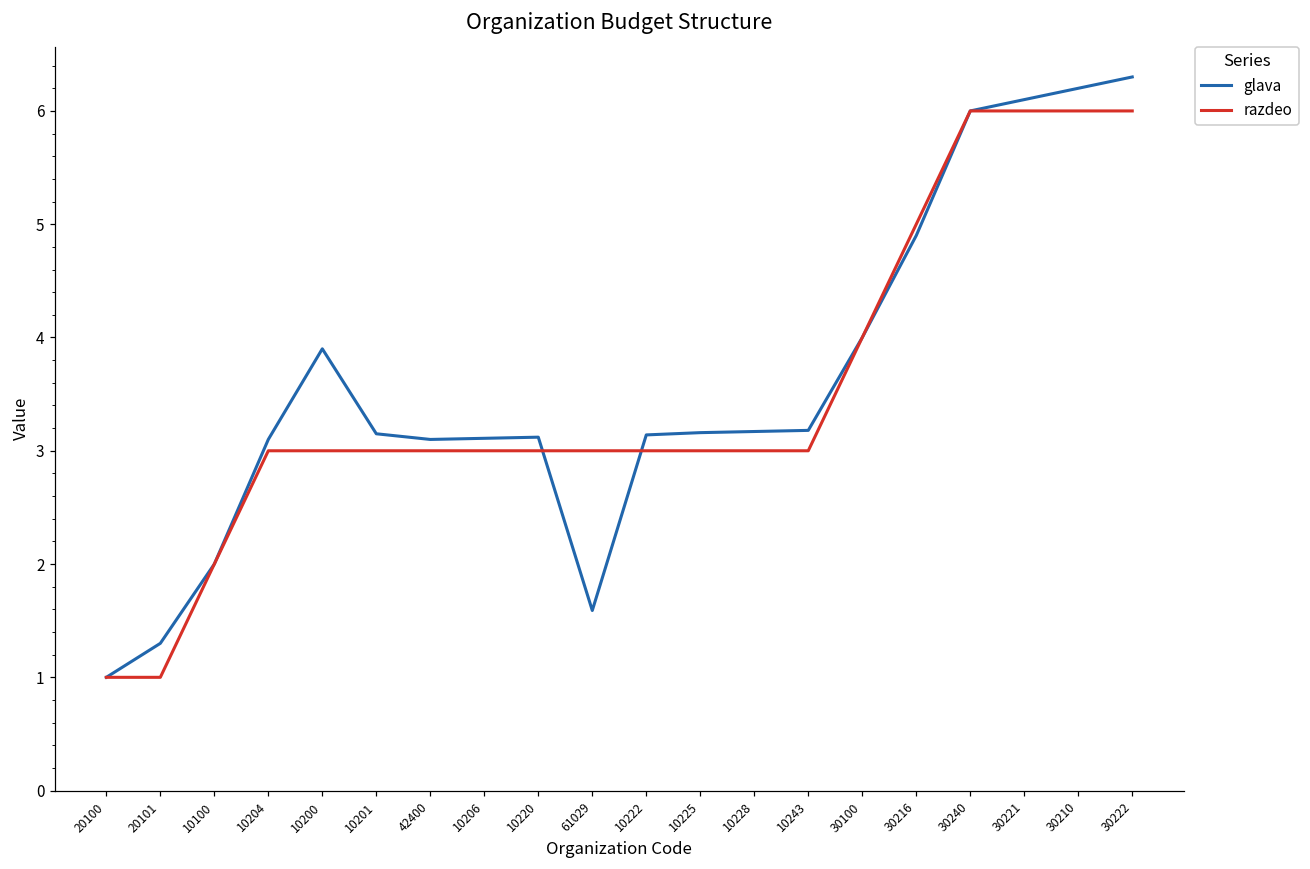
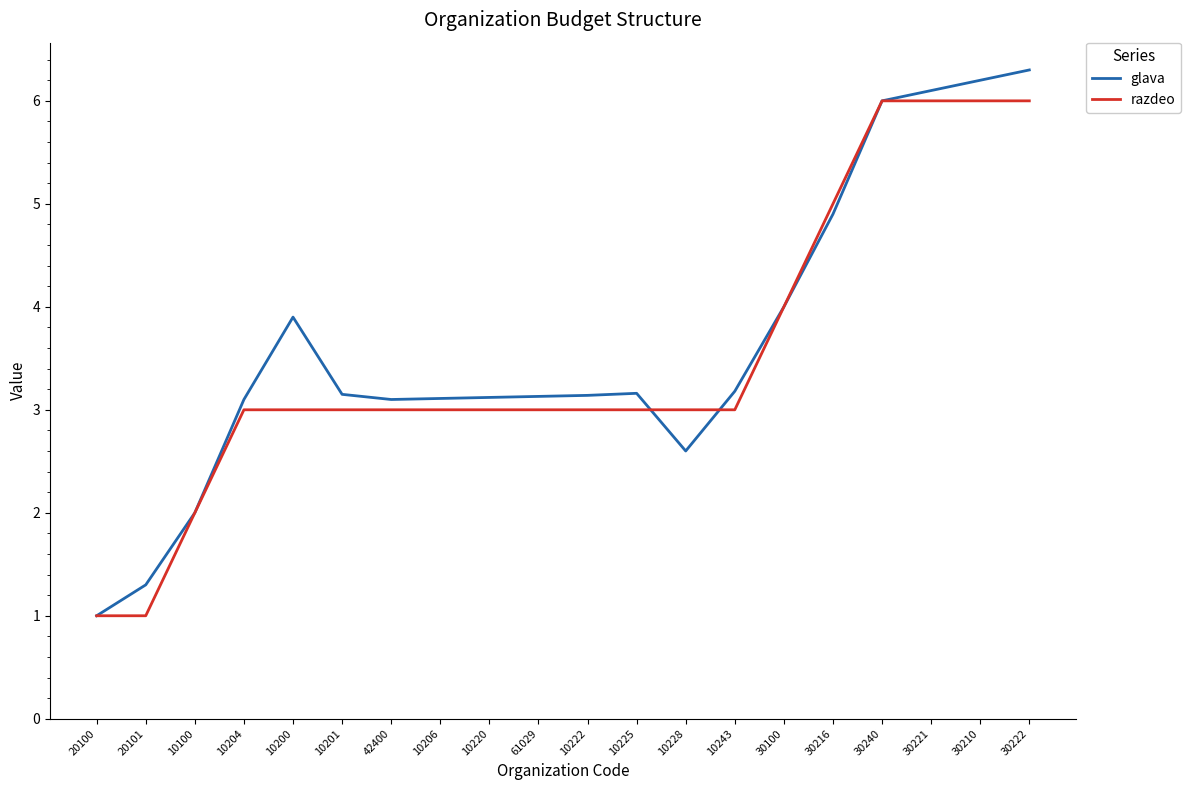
glava, 61029: 1.59 -> 3.13
glava, 10228: 3.17 -> 2.60
